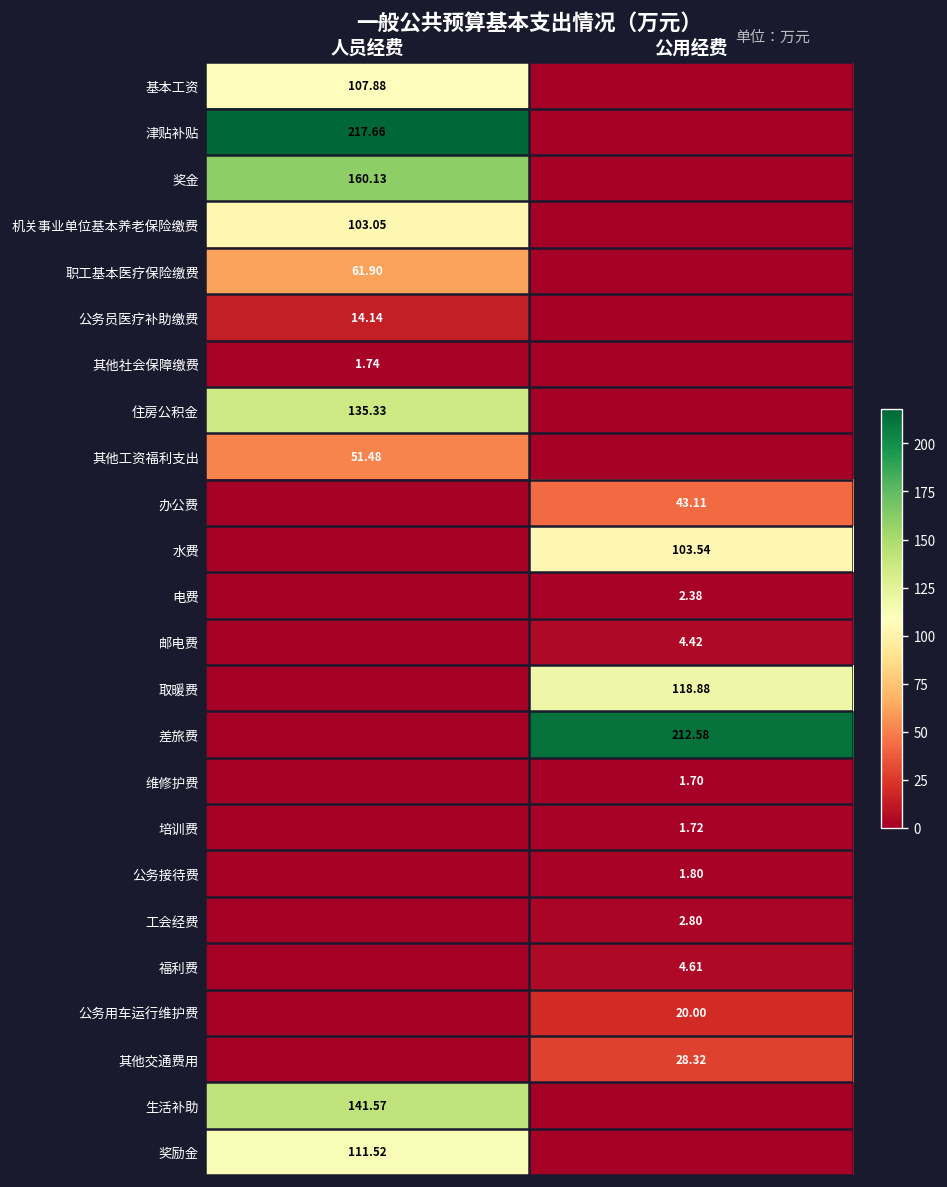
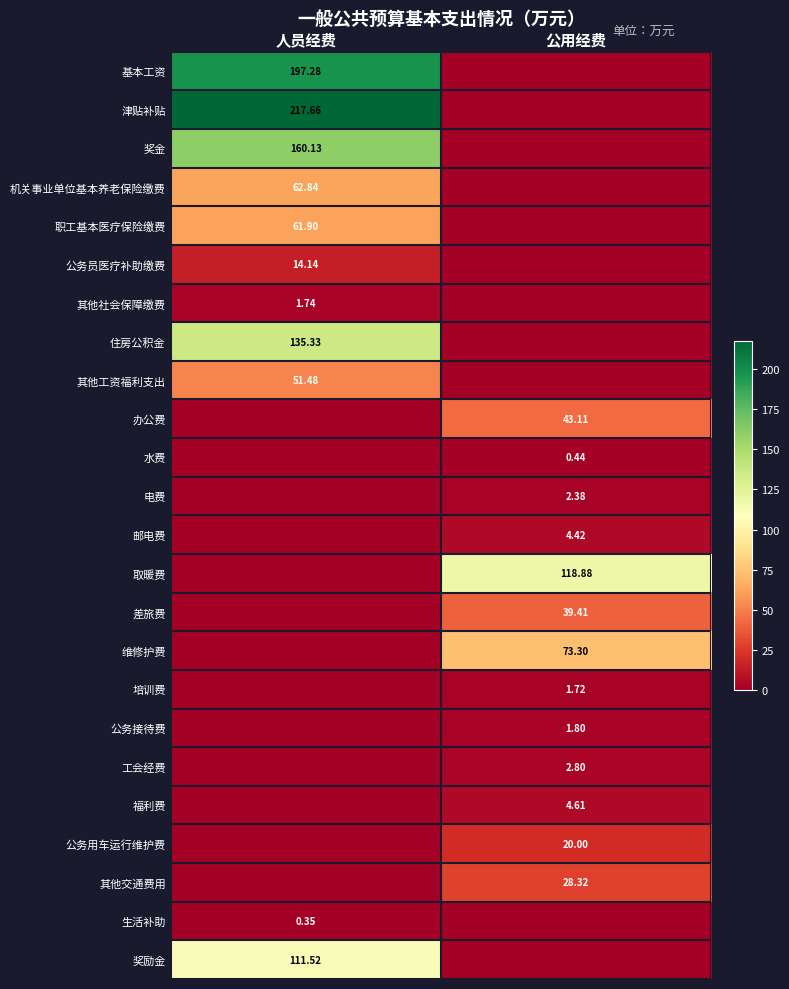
基本工资, 人员经费: 107.88 -> 197.28
机关事业单位基本养老保险缴费, 人员经费: 103.05 -> 62.84
水费, 公用经费: 103.54 -> 0.44
差旅费, 公用经费: 212.58 -> 39.41
维修护费, 公用经费: 1.70 -> 73.30
生活补助, 人员经费: 141.57 -> 0.35
